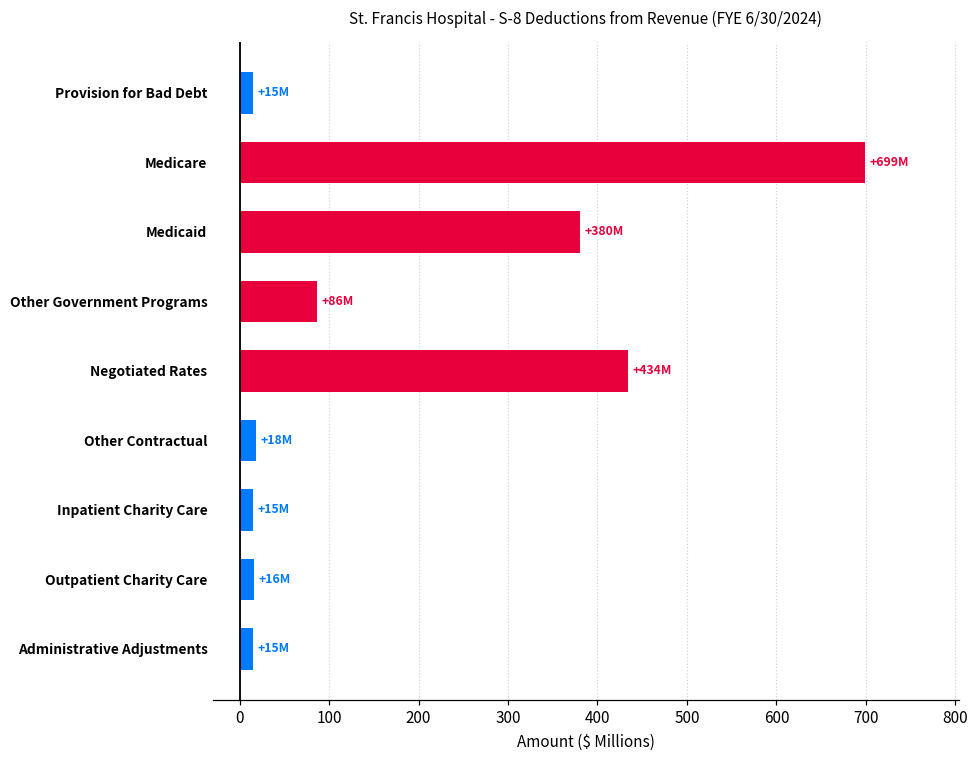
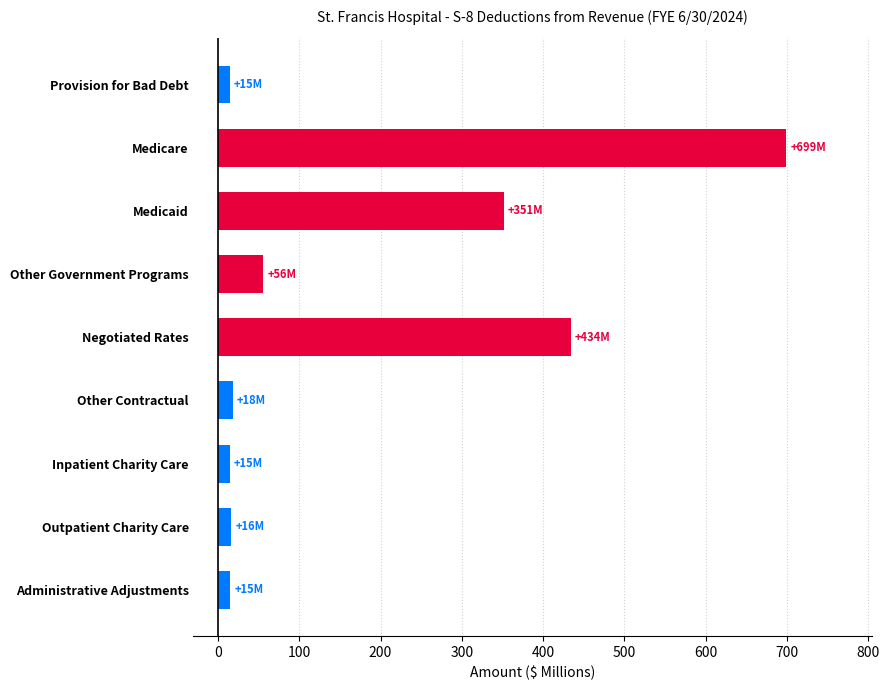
Medicaid: +380M -> +351M
Other Government Programs: +86M -> +56M
